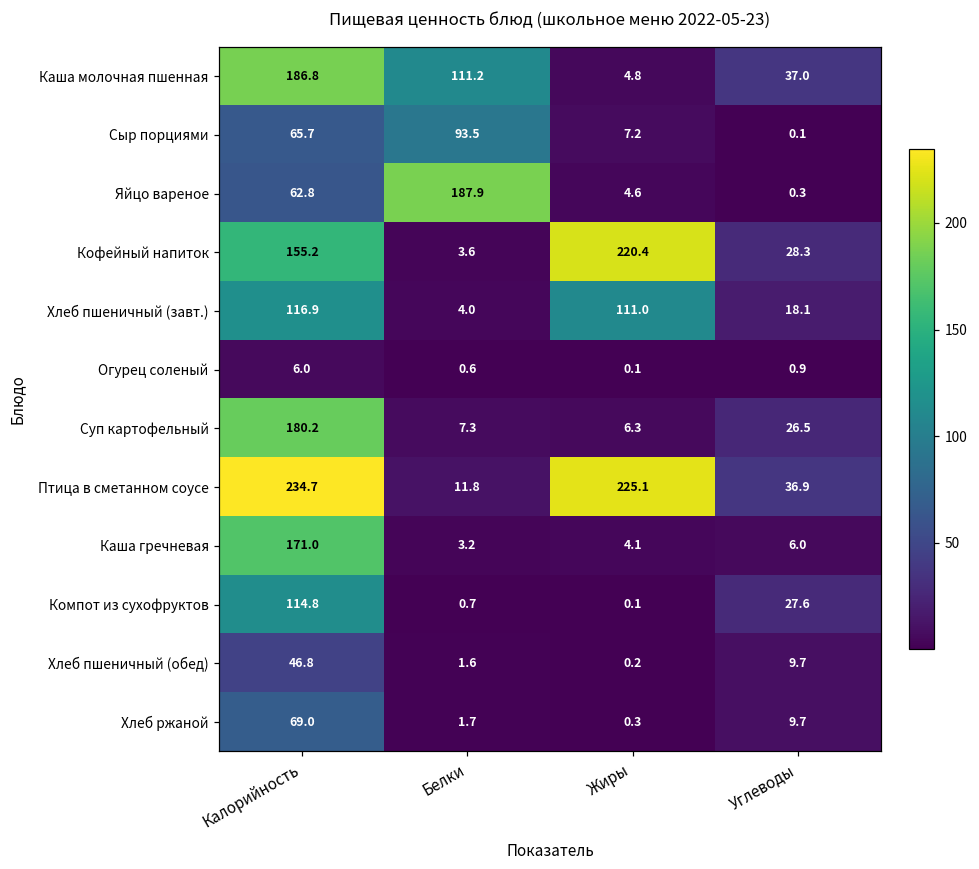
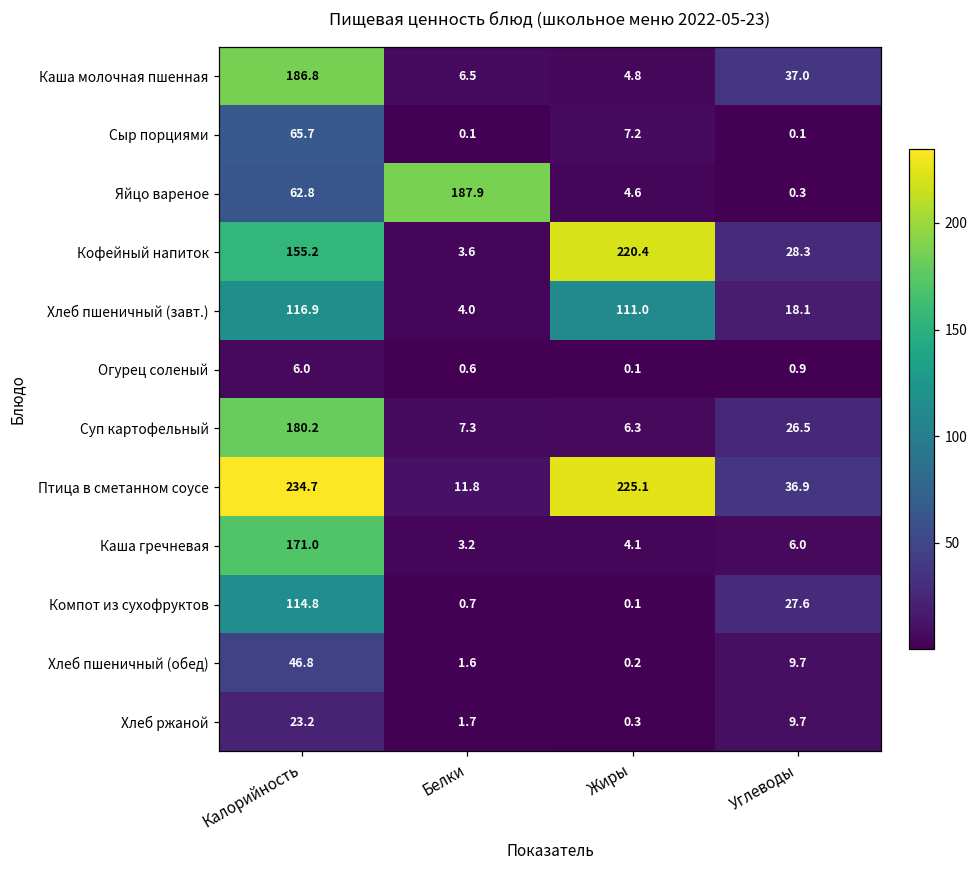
Каша молочная пшенная, Белки: 111.2 -> 6.5
Сыр порциями, Белки: 93.5 -> 0.1
Хлеб ржаной, Калорийность: 69.0 -> 23.2
